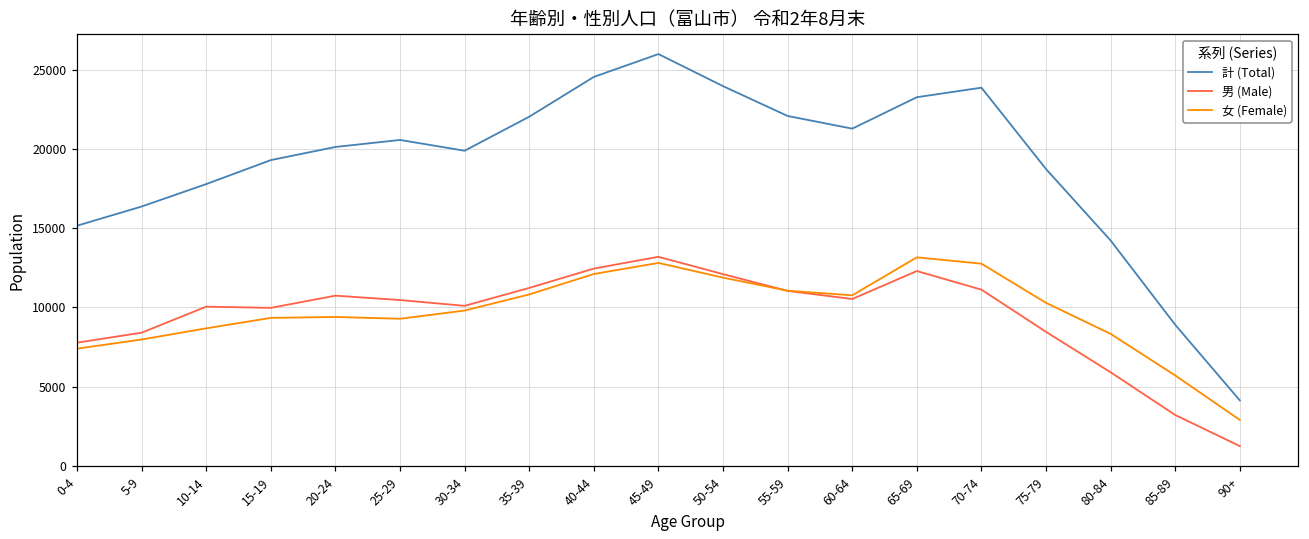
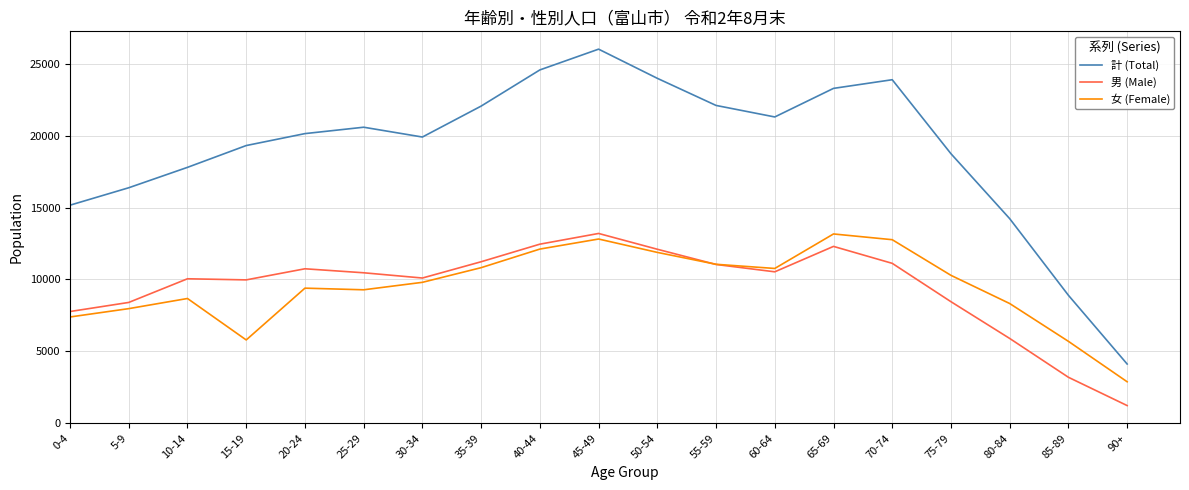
女 (Female), 15-19: 9300 -> 5800
